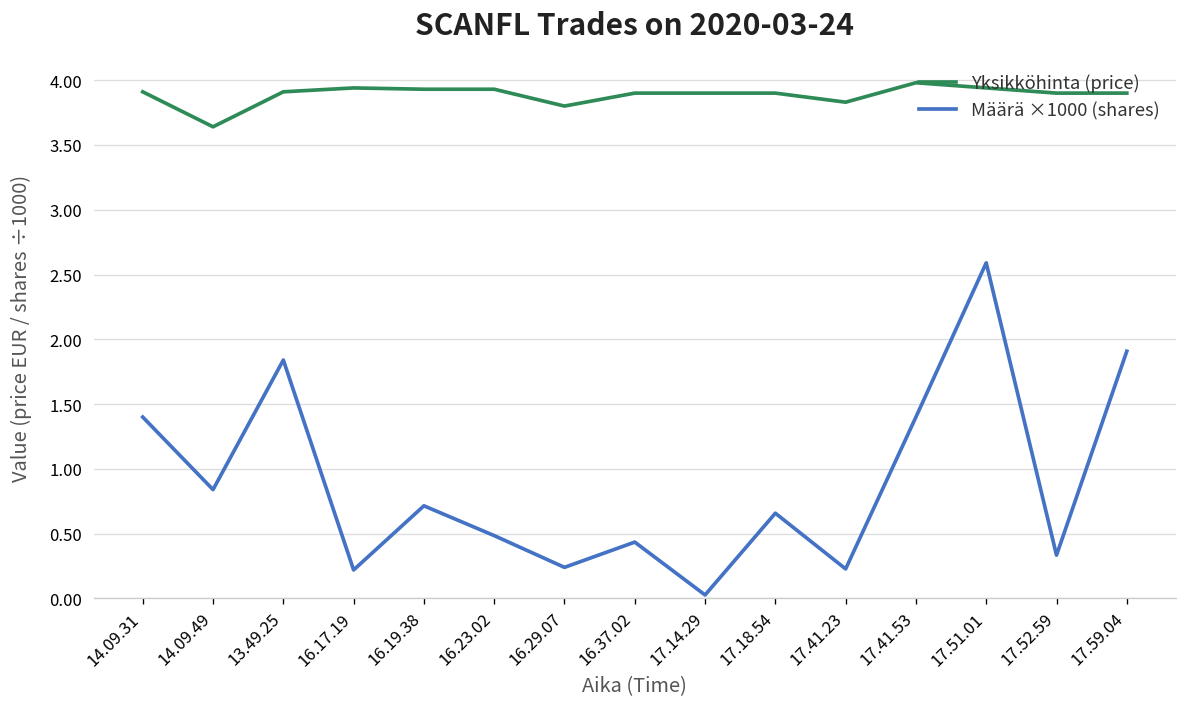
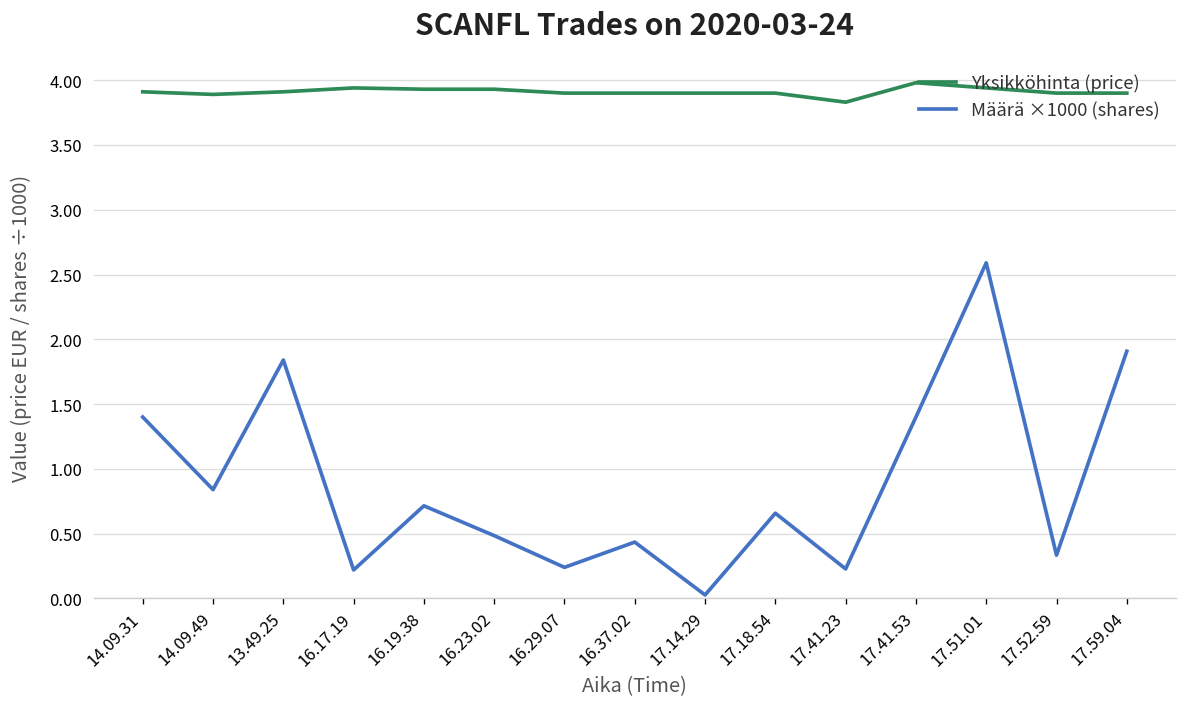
Yksikköhinta (price), 14.09.49: 3.64 -> 3.89
Yksikköhinta (price), 16.29.07: 3.8 -> 3.9
